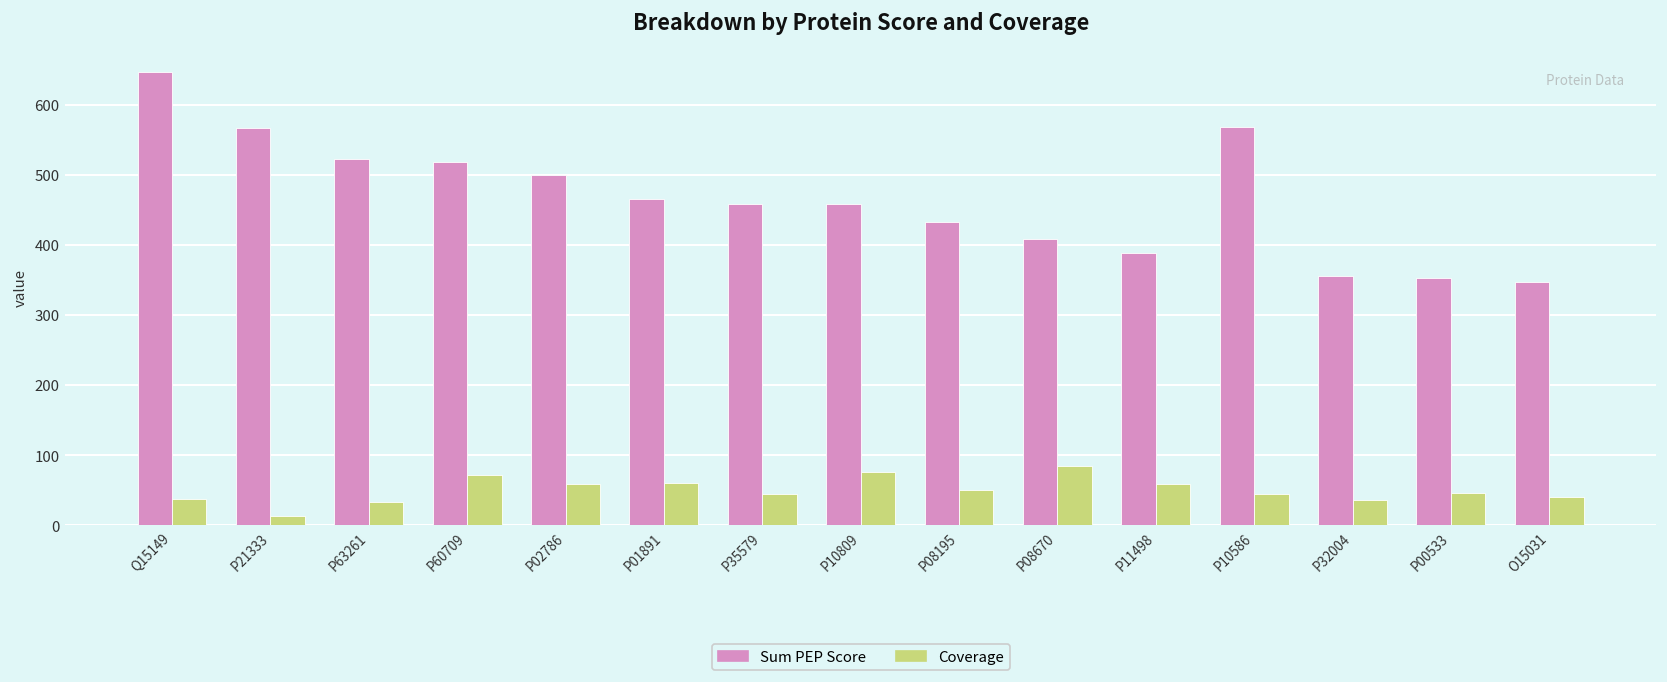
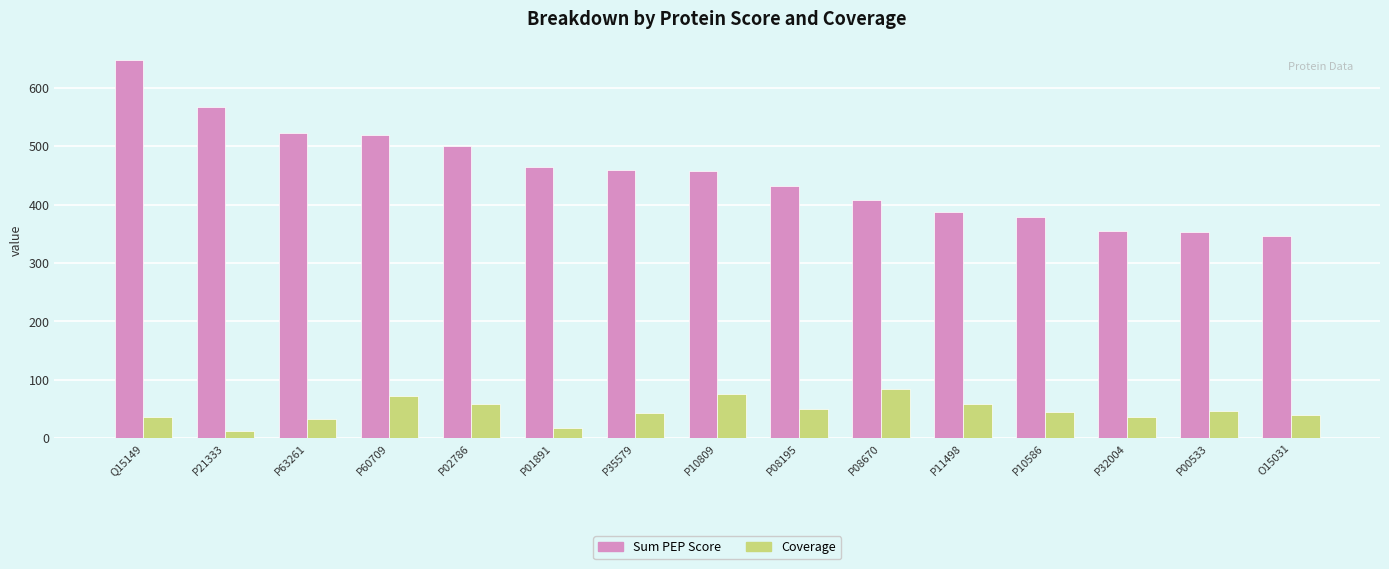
Coverage, P01891: 60 -> 20
Sum PEP Score, P10586: 570 -> 380
